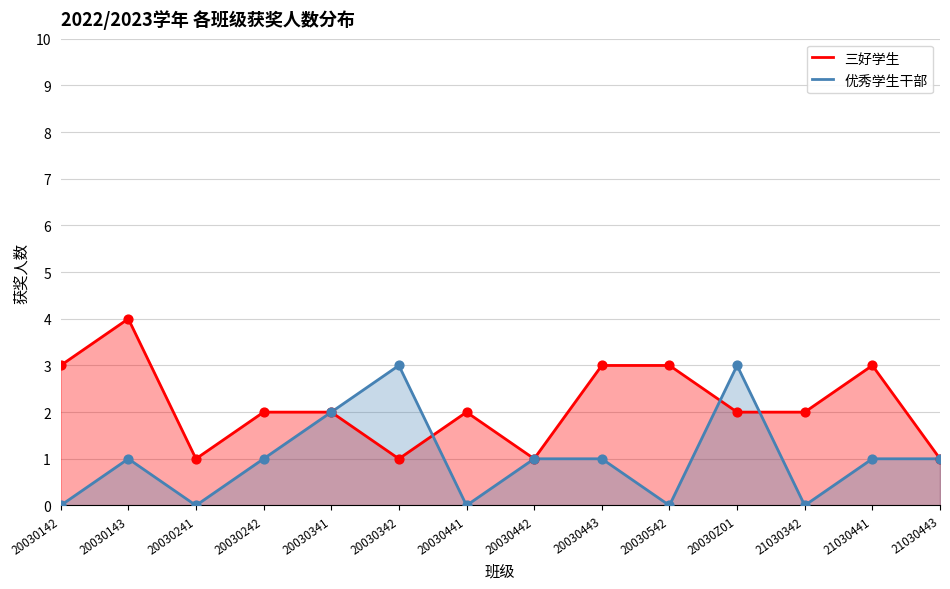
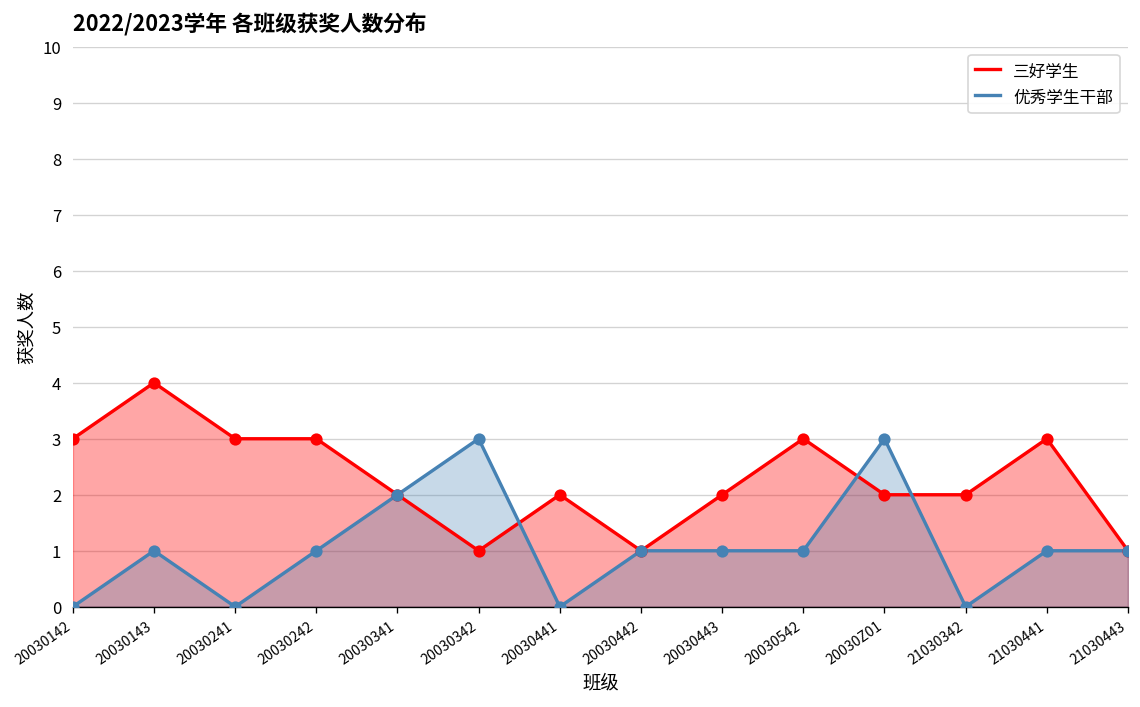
三好学生, 20030241: 1 -> 3
三好学生, 20030242: 2 -> 3
三好学生, 20030443: 3 -> 2
优秀学生干部, 20030542: 0 -> 1
